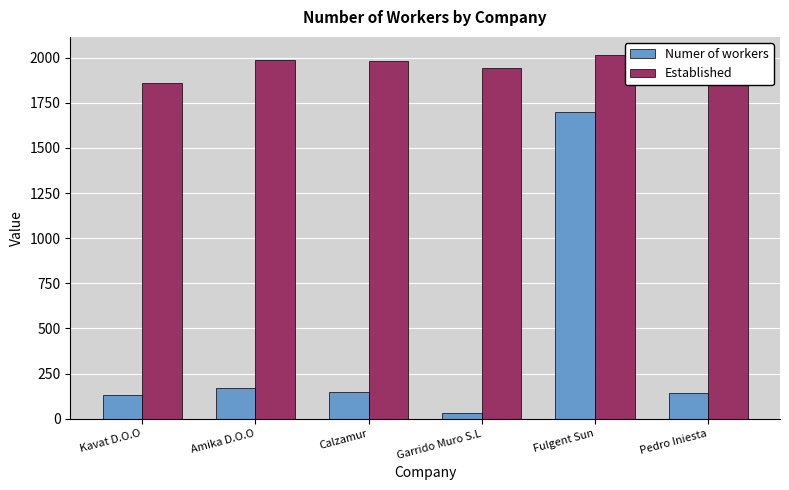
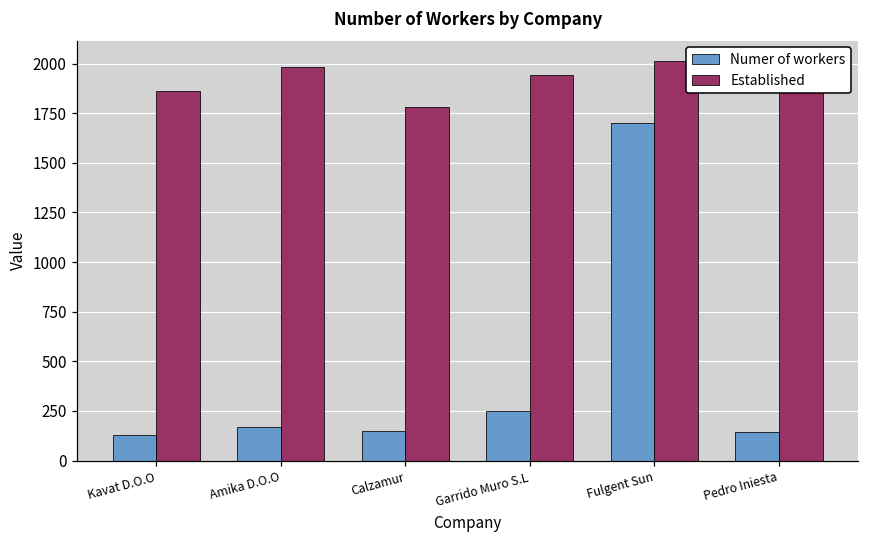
Established, Calzamur: 1980 -> 1780
Numer of workers, Garrido Muro S.L: 30 -> 250
